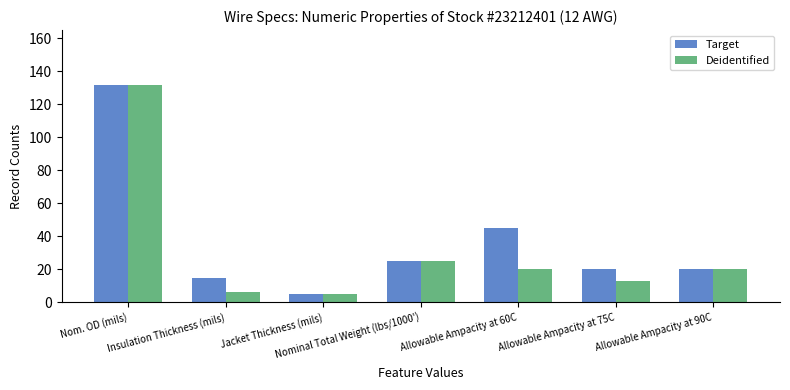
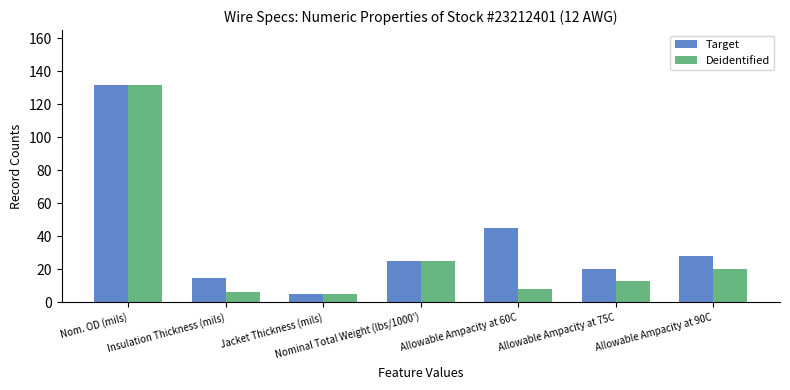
Deidentified, Allowable Ampacity at 60C: 20 -> 8
Target, Allowable Ampacity at 90C: 20 -> 28
